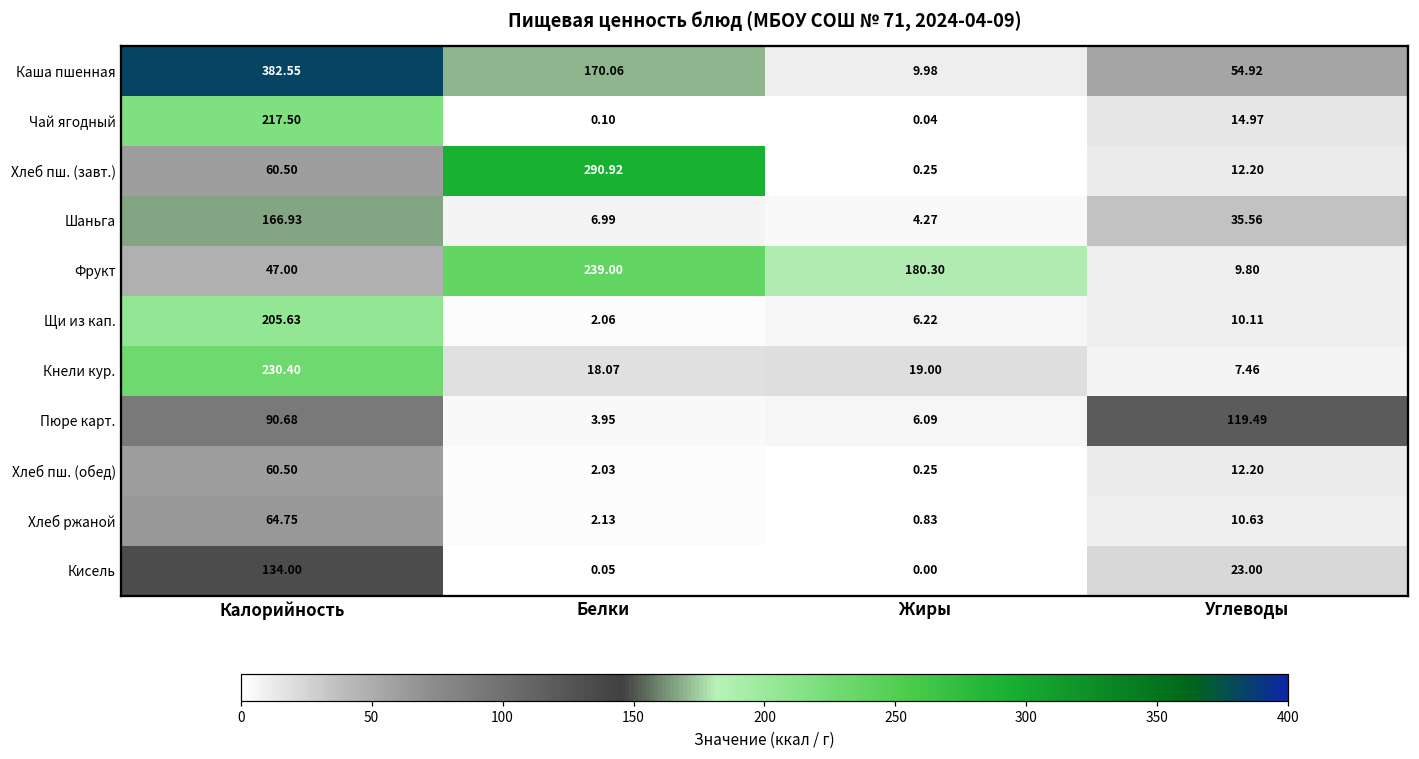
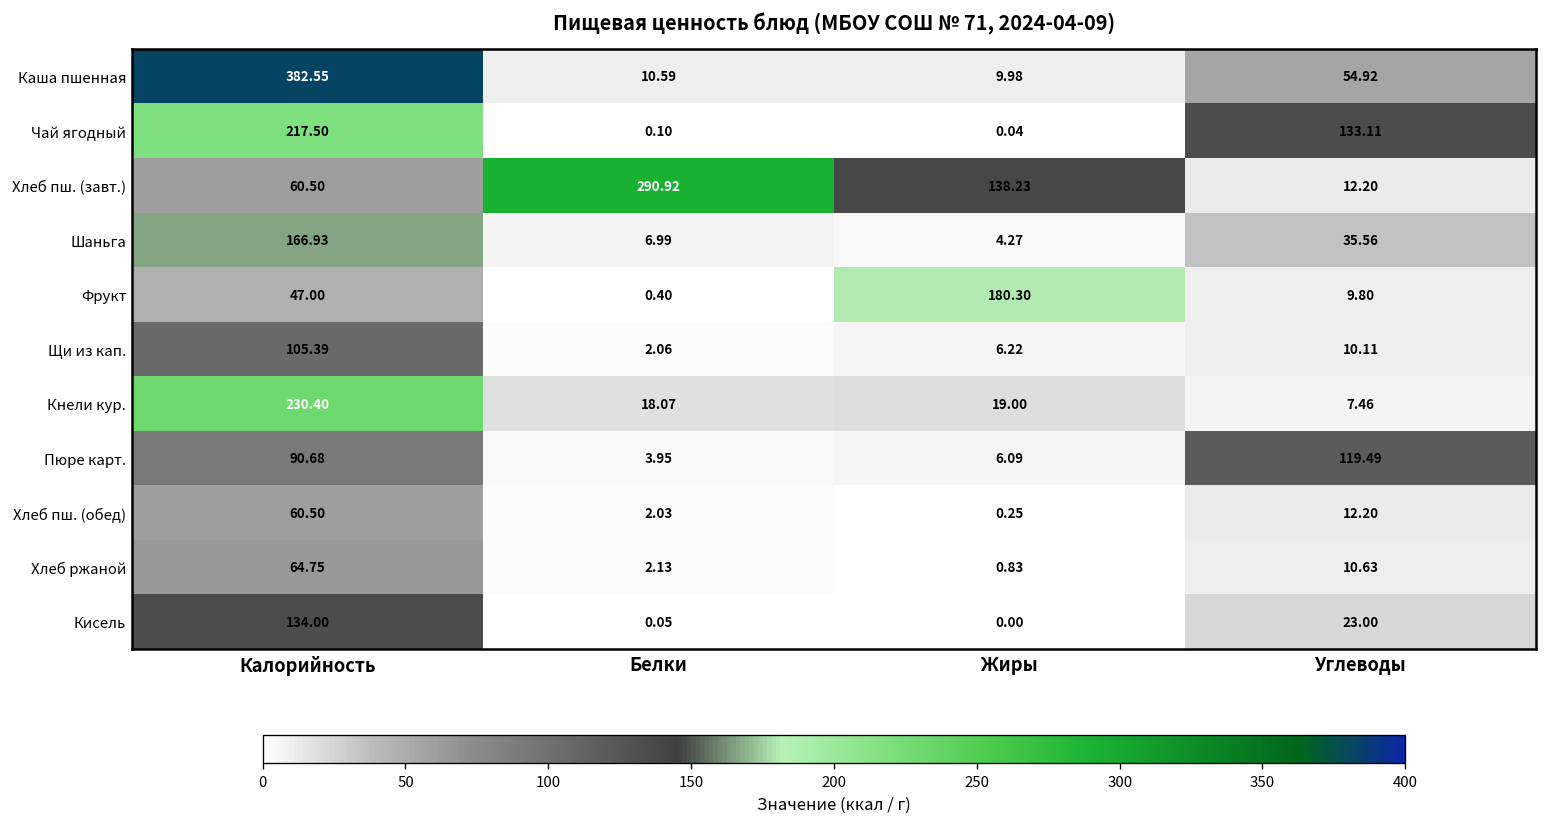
Каша пшенная, Белки: 170.06 -> 10.59
Чай ягодный, Углеводы: 14.97 -> 133.11
Хлеб пш. (завт.), Жиры: 0.25 -> 138.23
Фрукт, Белки: 239.00 -> 0.40
Щи из кап., Калорийность: 205.63 -> 105.39
